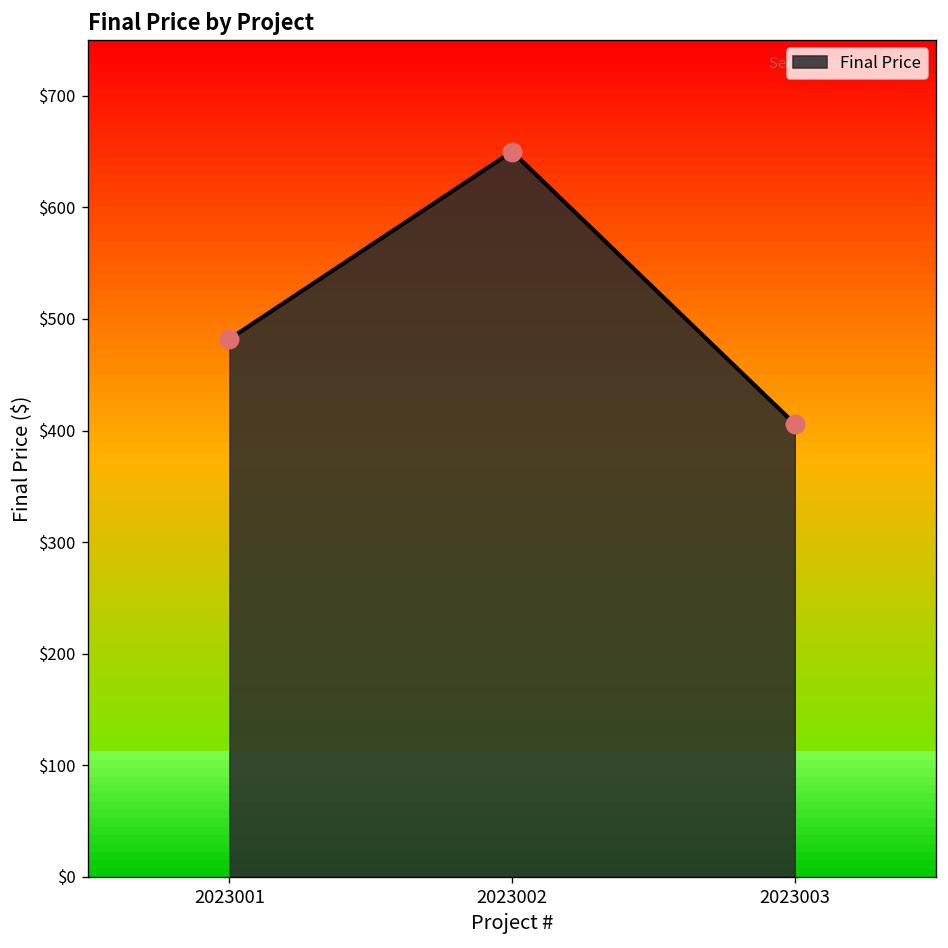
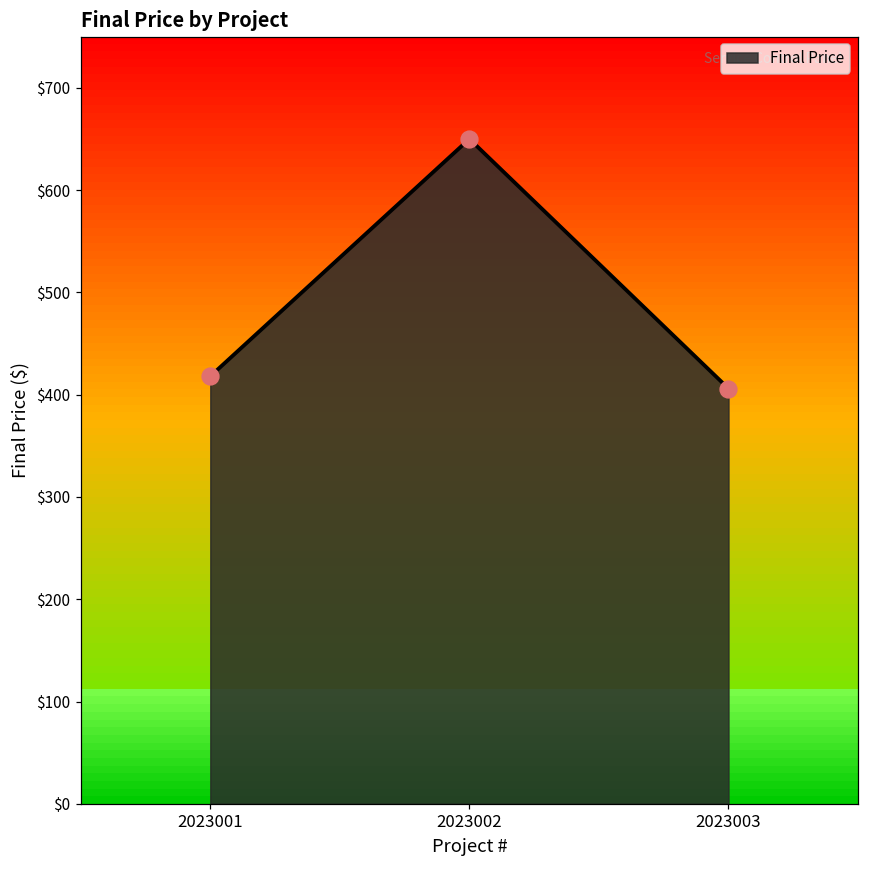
2023001: $480 -> $420
